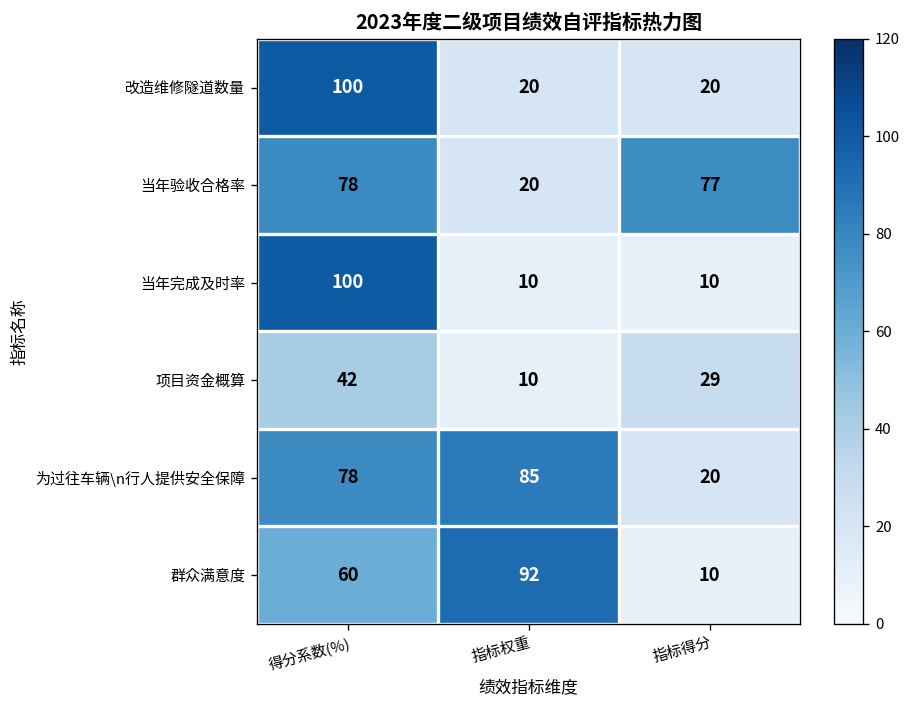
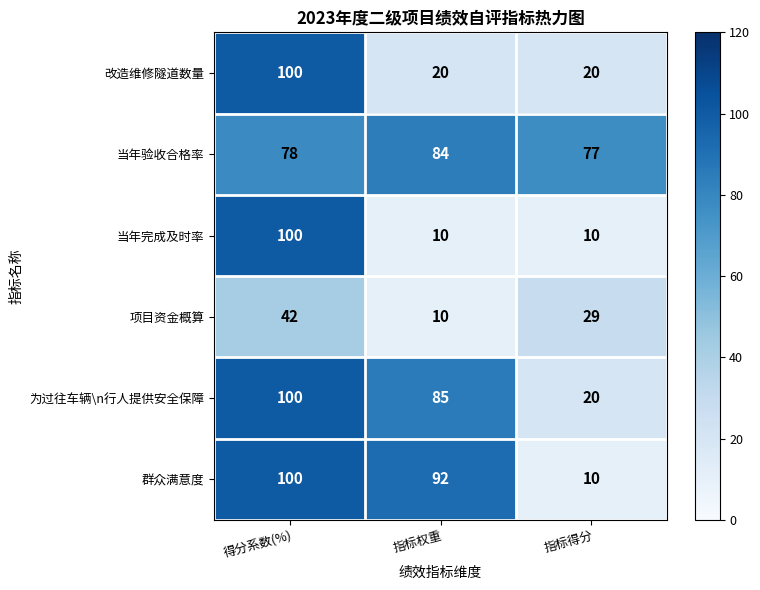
当年验收合格率, 指标权重: 20 -> 84
为过往车辆\n行人提供安全保障, 得分系数(%): 78 -> 100
群众满意度, 得分系数(%): 60 -> 100
